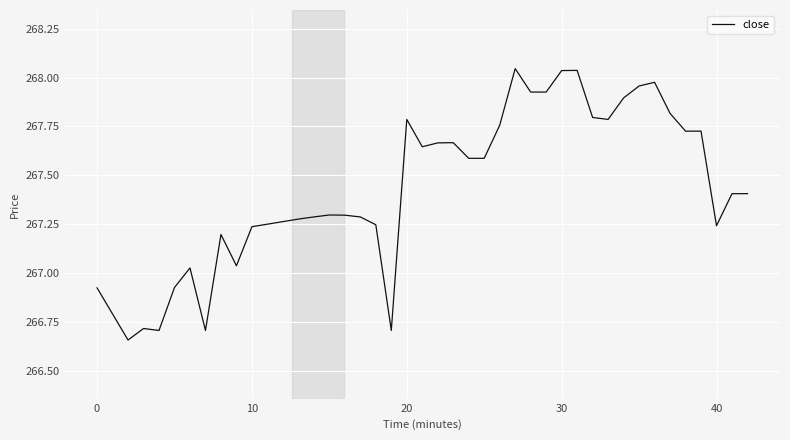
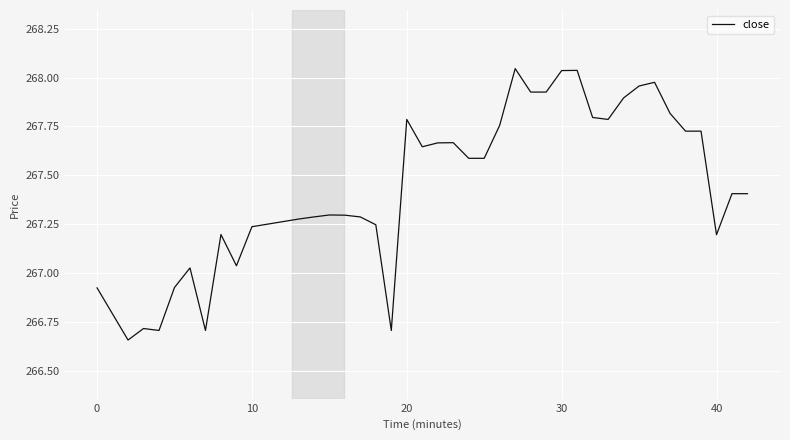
40: 267.24 -> 267.20
